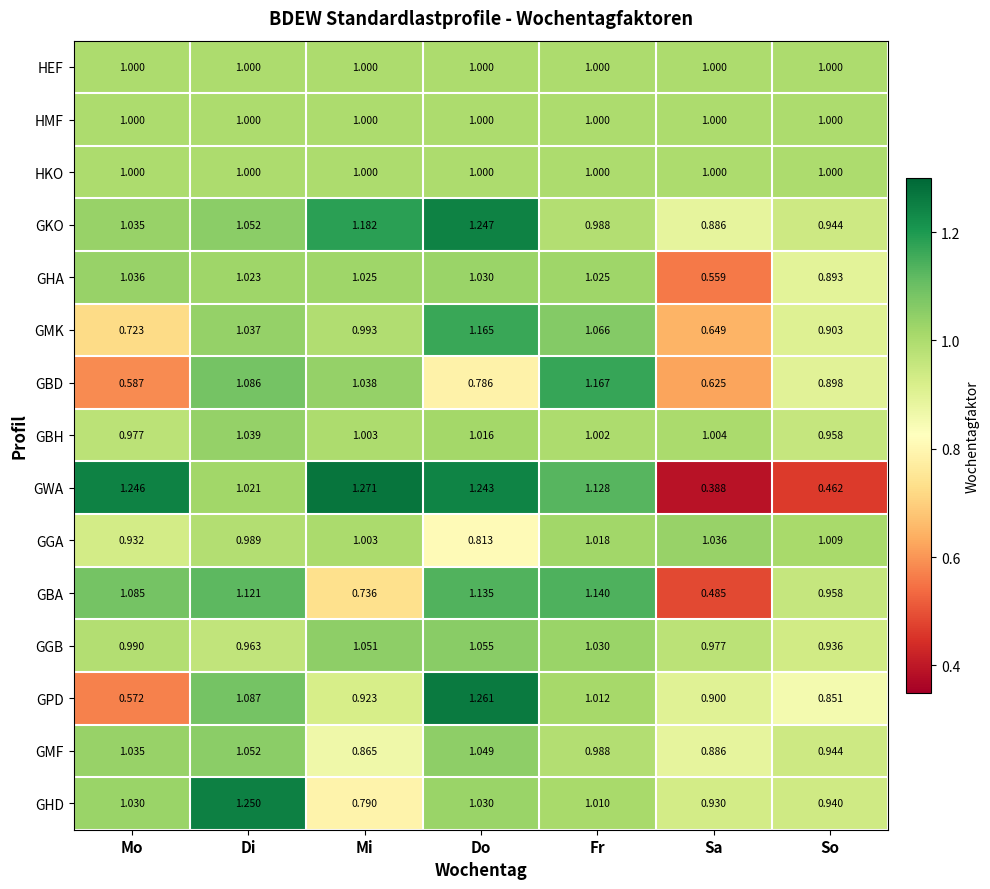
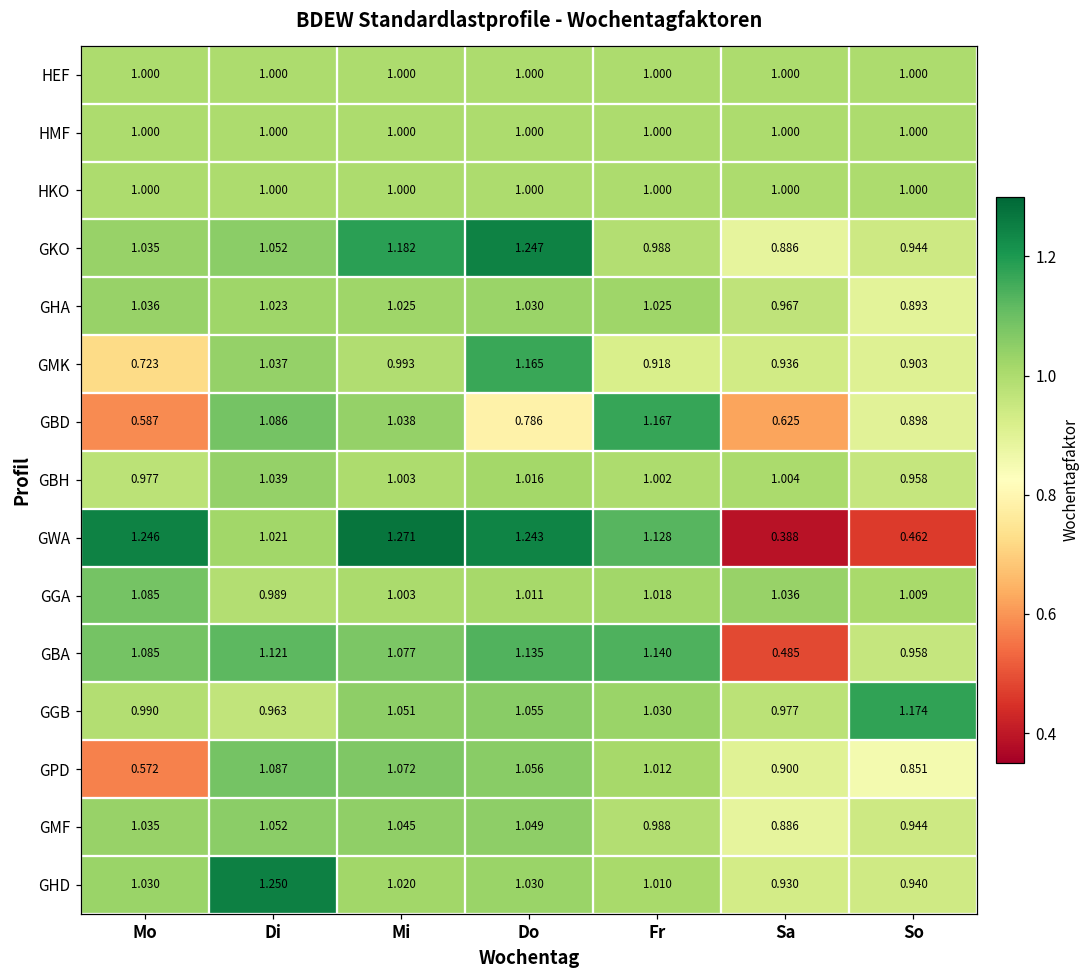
GHA, Sa: 0.559 -> 0.967
GMK, Fr: 1.066 -> 0.918
GMK, Sa: 0.649 -> 0.936
GGA, Mo: 0.932 -> 1.085
GGA, Do: 0.813 -> 1.011
GBA, Mi: 0.736 -> 1.077
GGB, So: 0.936 -> 1.174
GPD, Mi: 0.923 -> 1.072
GPD, Do: 1.261 -> 1.056
GMF, Mi: 0.865 -> 1.045
GHD, Mi: 0.790 -> 1.020
